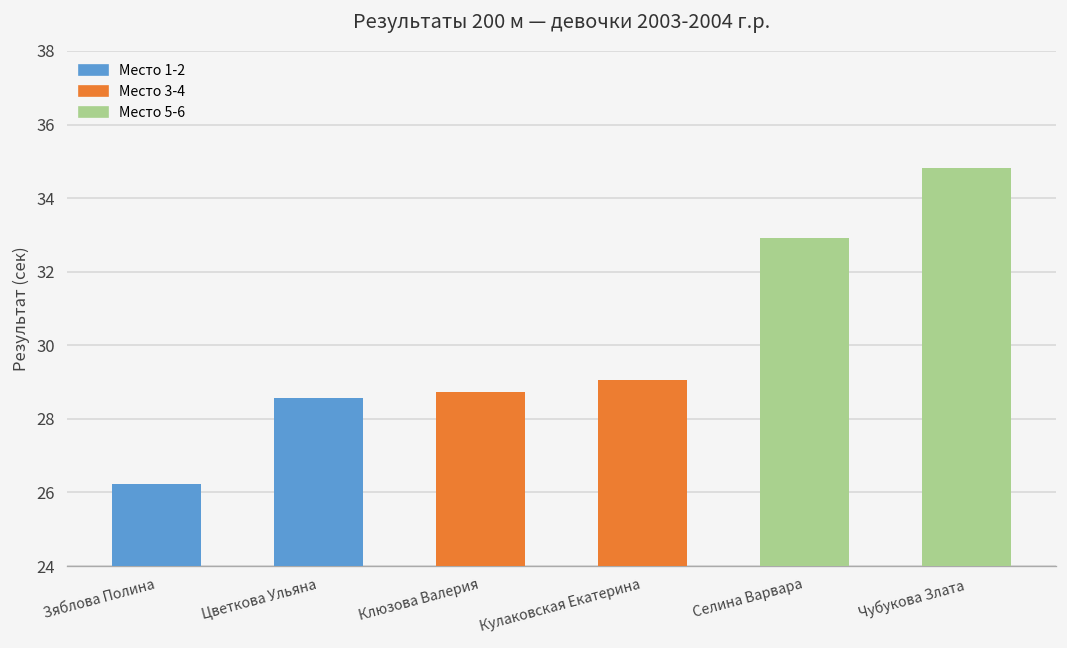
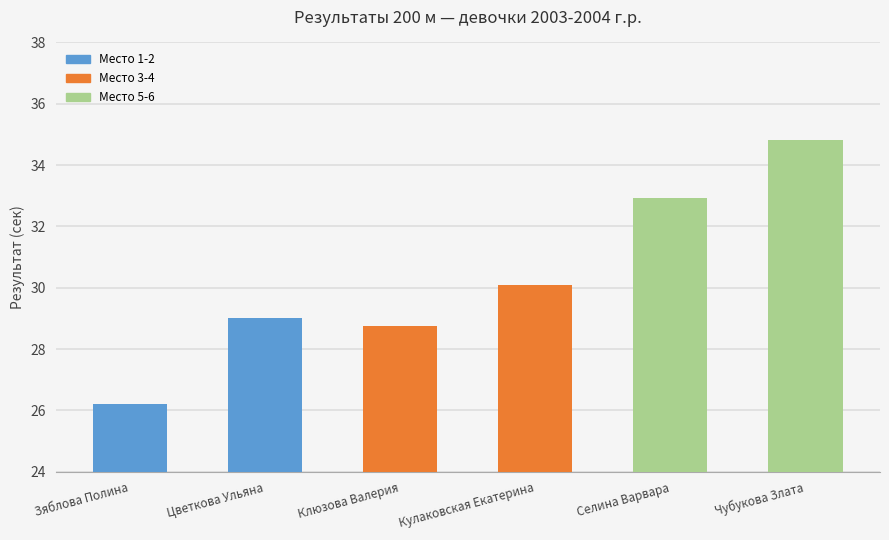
Цветкова Ульяна: 28.6 -> 29.0
Кулаковская Екатерина: 29.1 -> 30.1
